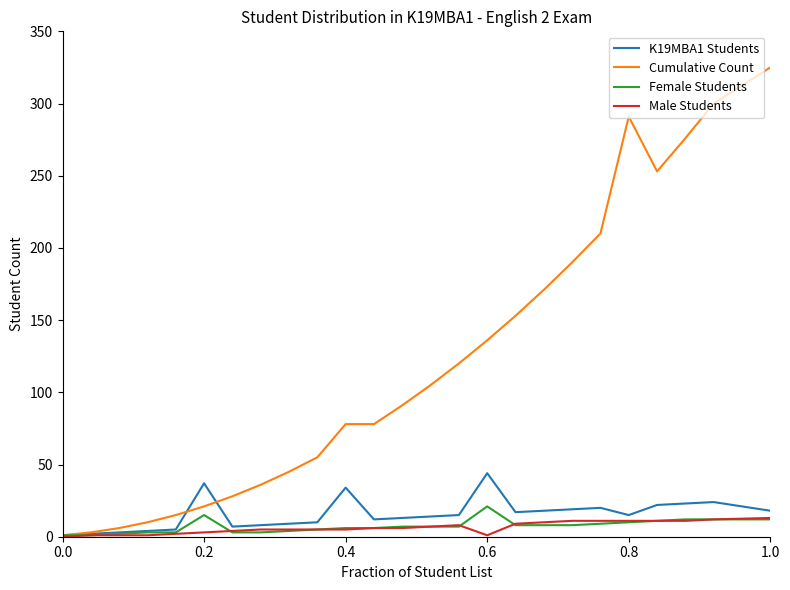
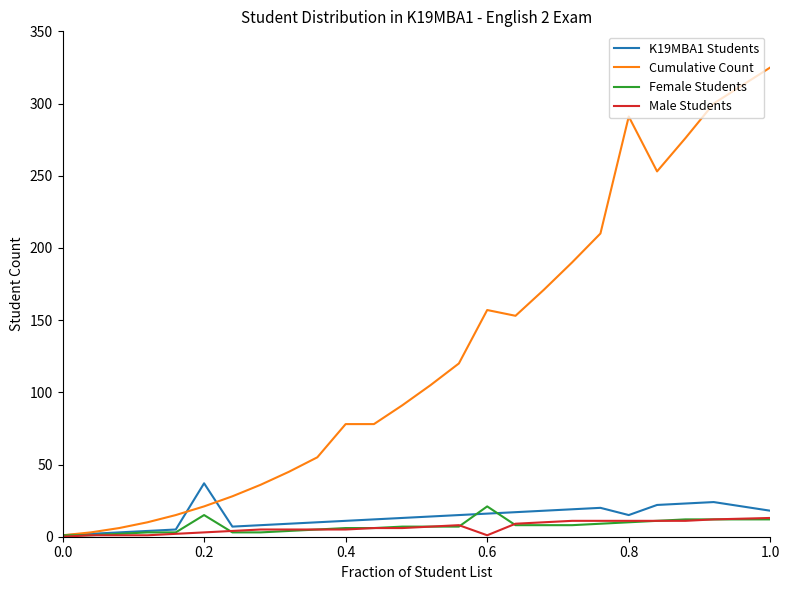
K19MBA1 Students, 0.4: 34 -> 11
K19MBA1 Students, 0.6: 44 -> 16
Cumulative Count, 0.6: 136 -> 157
